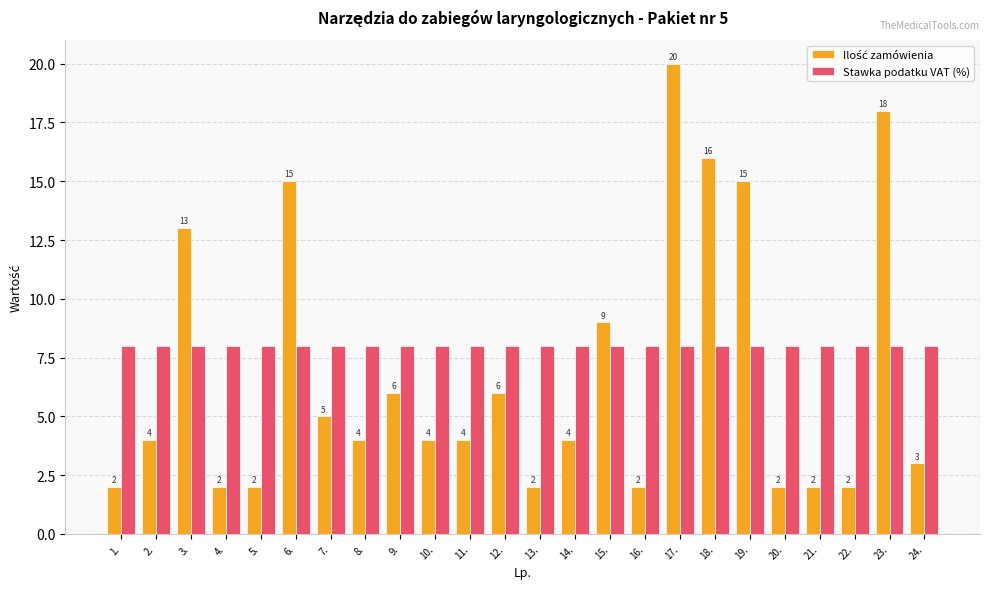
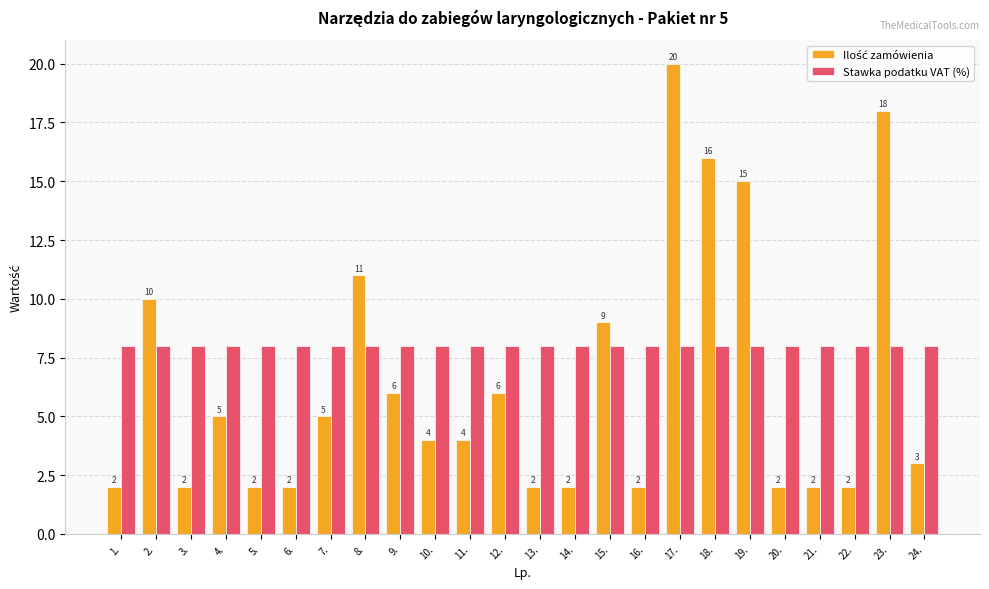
Ilość zamówienia, 2.: 4 -> 10
Ilość zamówienia, 3.: 13 -> 2
Ilość zamówienia, 4.: 2 -> 5
Ilość zamówienia, 6.: 15 -> 2
Ilość zamówienia, 8.: 4 -> 11
Ilość zamówienia, 14.: 4 -> 2
